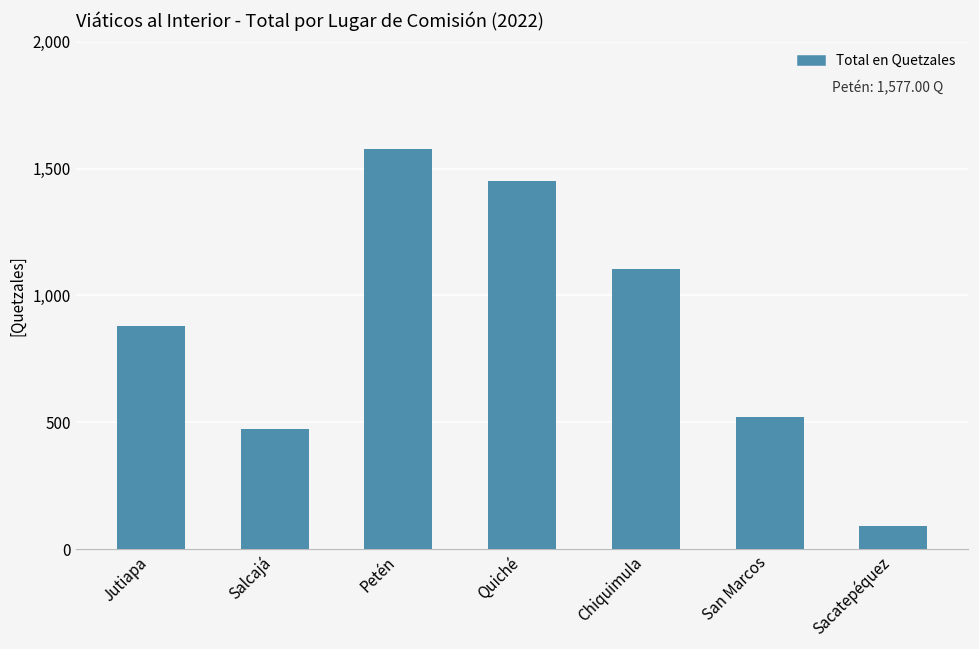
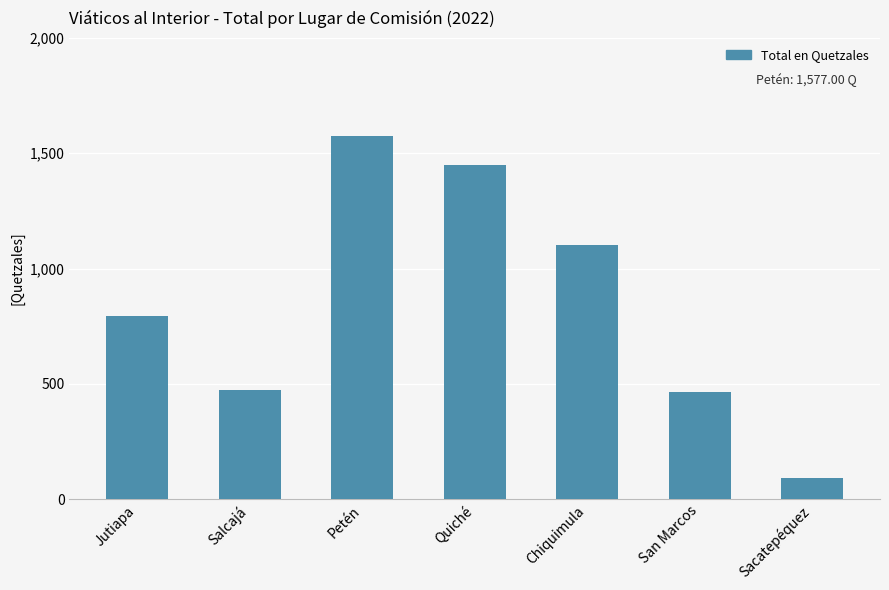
Jutiapa: 880 -> 790
San Marcos: 520 -> 460
